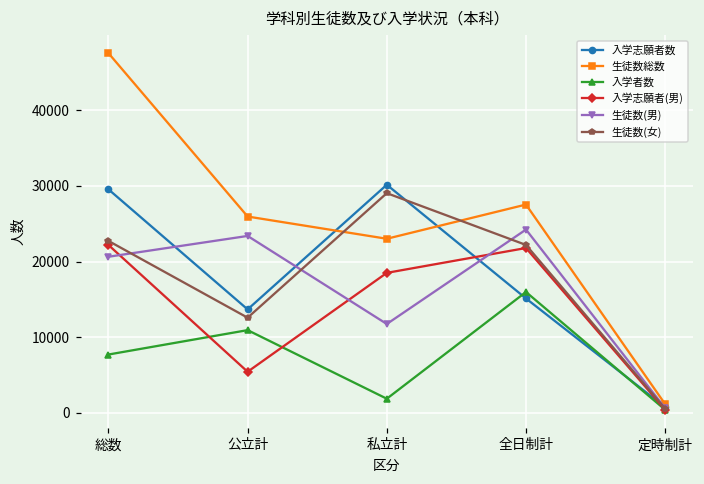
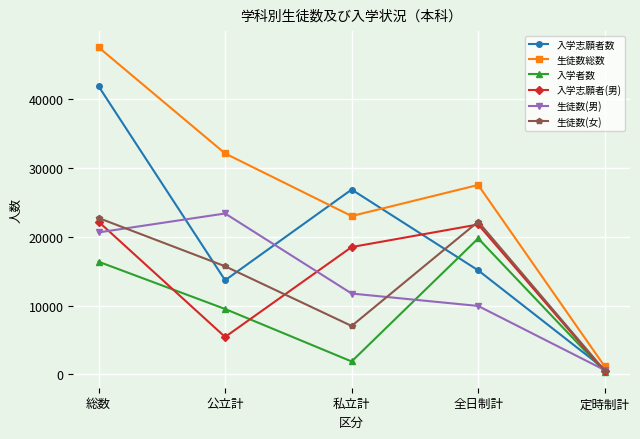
入学志願者数, 総数: 30000 -> 42000
入学者数, 総数: 8000 -> 16000
生徒数総数, 公立計: 26000 -> 32000
入学者数, 公立計: 11000 -> 9000
生徒数(女), 公立計: 13000 -> 16000
入学志願者数, 私立計: 30000 -> 27000
生徒数(女), 私立計: 29000 -> 7000
入学者数, 全日制計: 16000 -> 20000
生徒数(男), 全日制計: 24000 -> 10000
